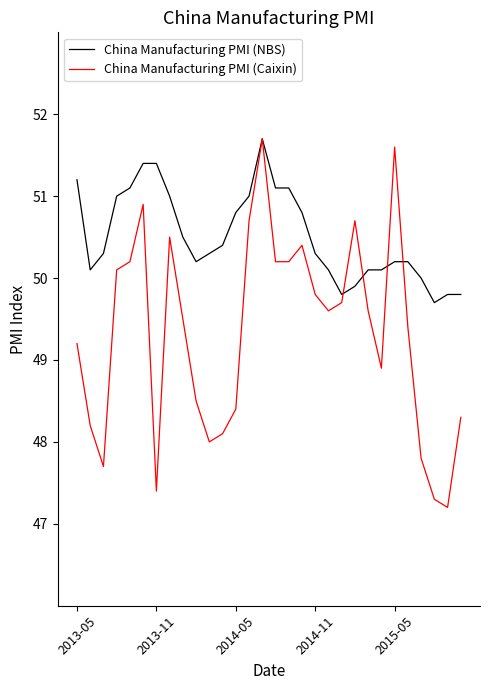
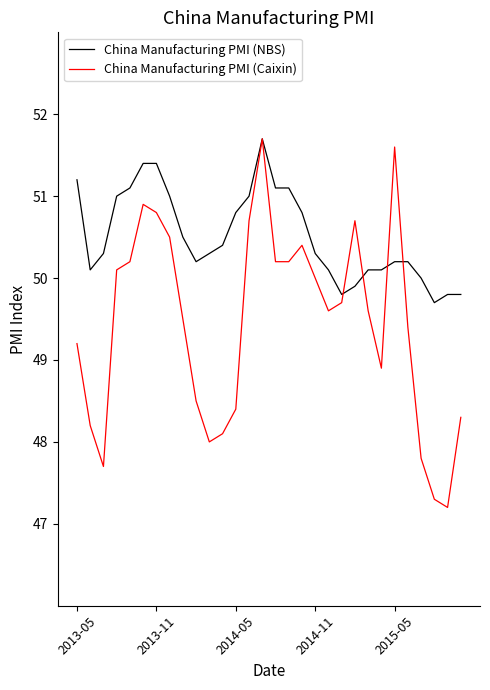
China Manufacturing PMI (Caixin), 2013-11: 47.4 -> 50.8
China Manufacturing PMI (Caixin), 2014-11: 49.8 -> 50.0
